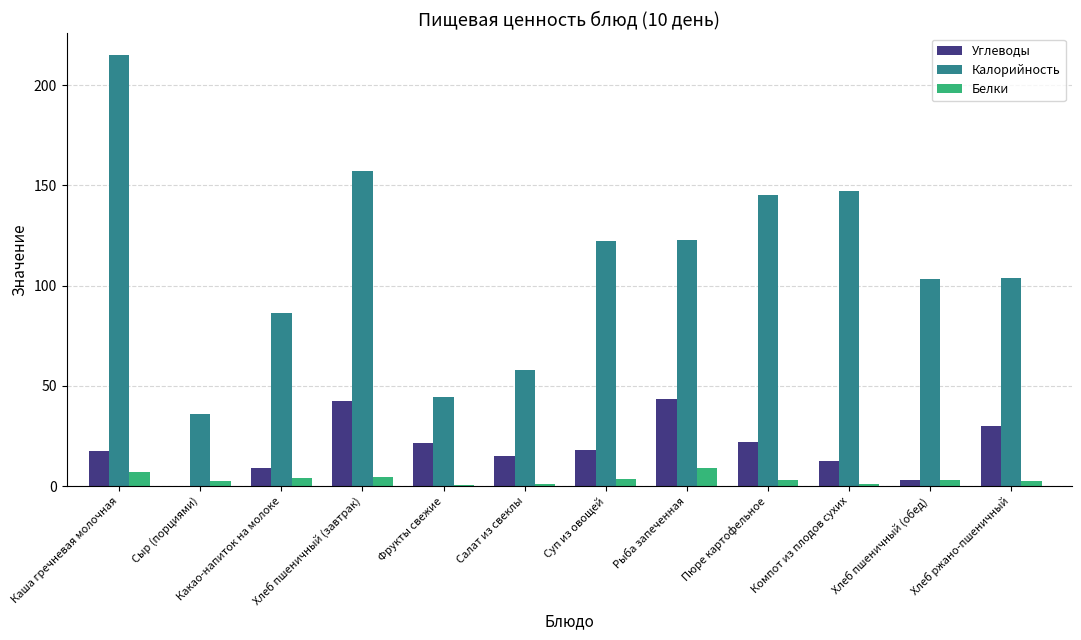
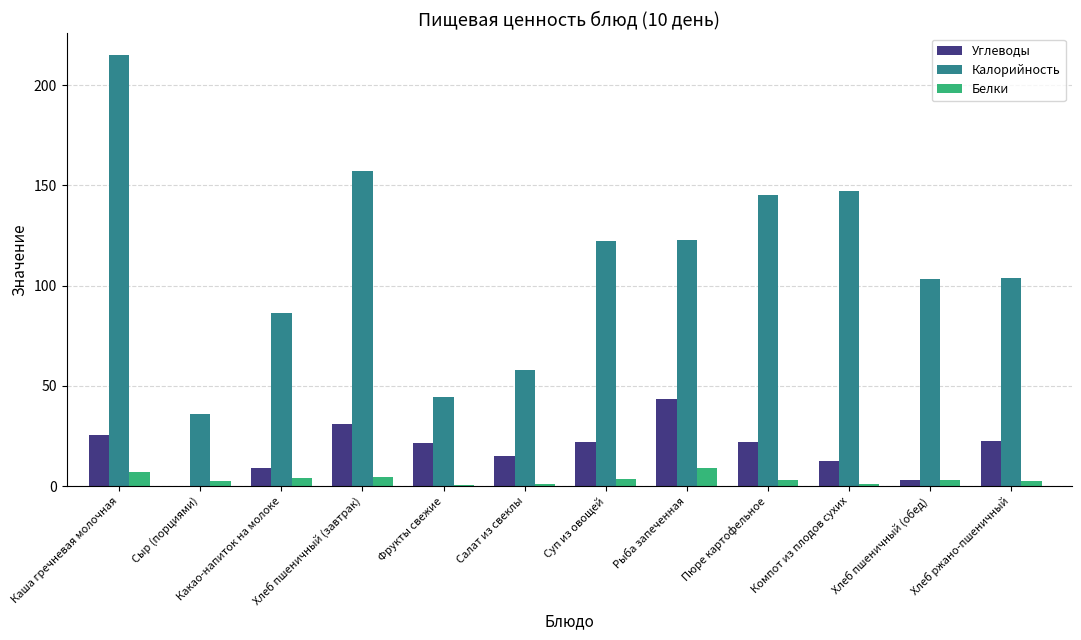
Углеводы, Каша гречневая молочная: 17 -> 25
Углеводы, Хлеб пшеничный (завтрак): 42 -> 31
Углеводы, Суп из овощей: 18 -> 22
Углеводы, Хлеб ржано-пшеничный: 30 -> 22
